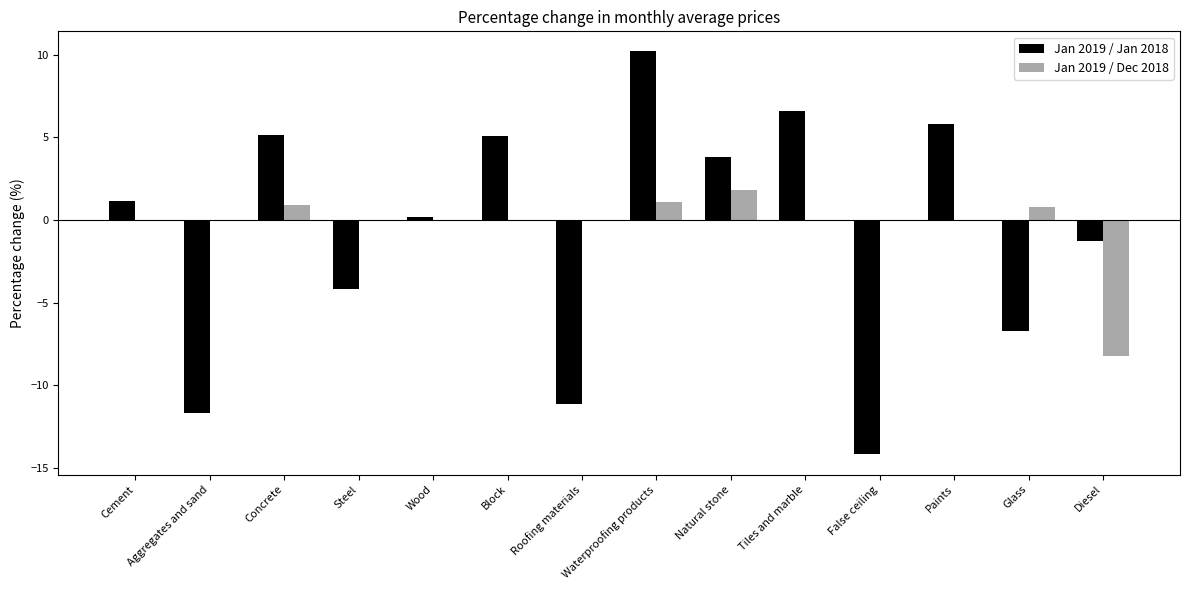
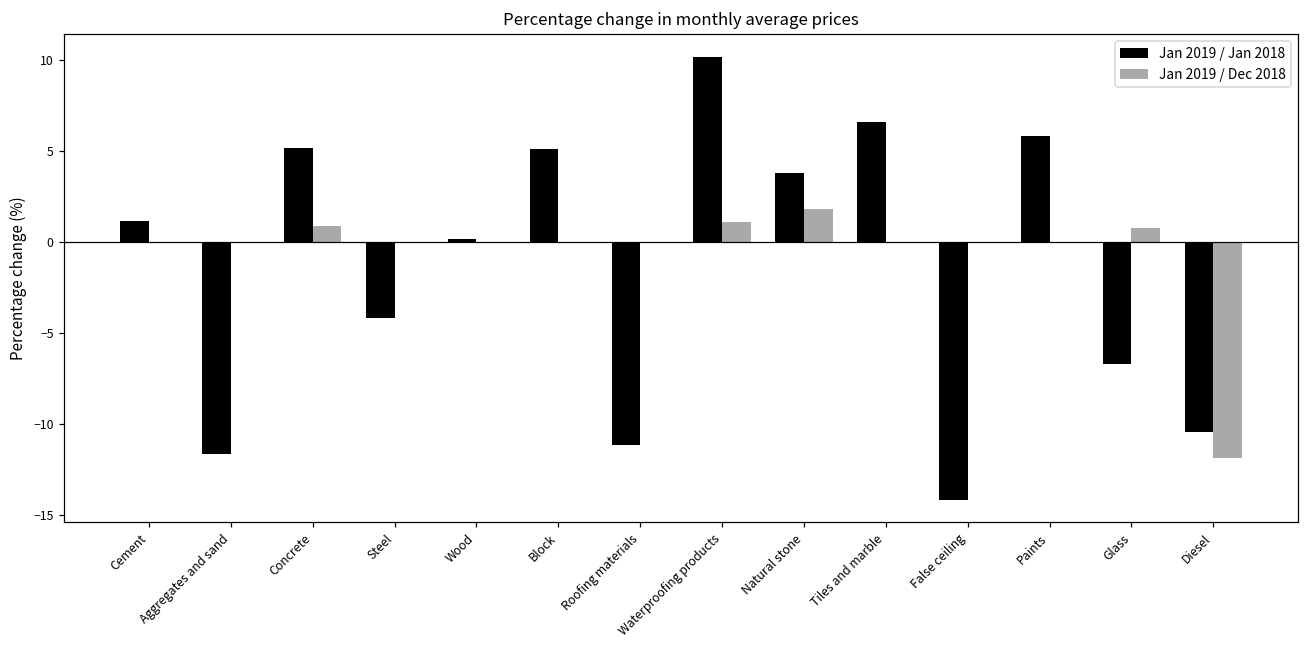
Jan 2019 / Jan 2018, Diesel: -1.3 -> -10.5
Jan 2019 / Dec 2018, Diesel: -8.2 -> -11.9
